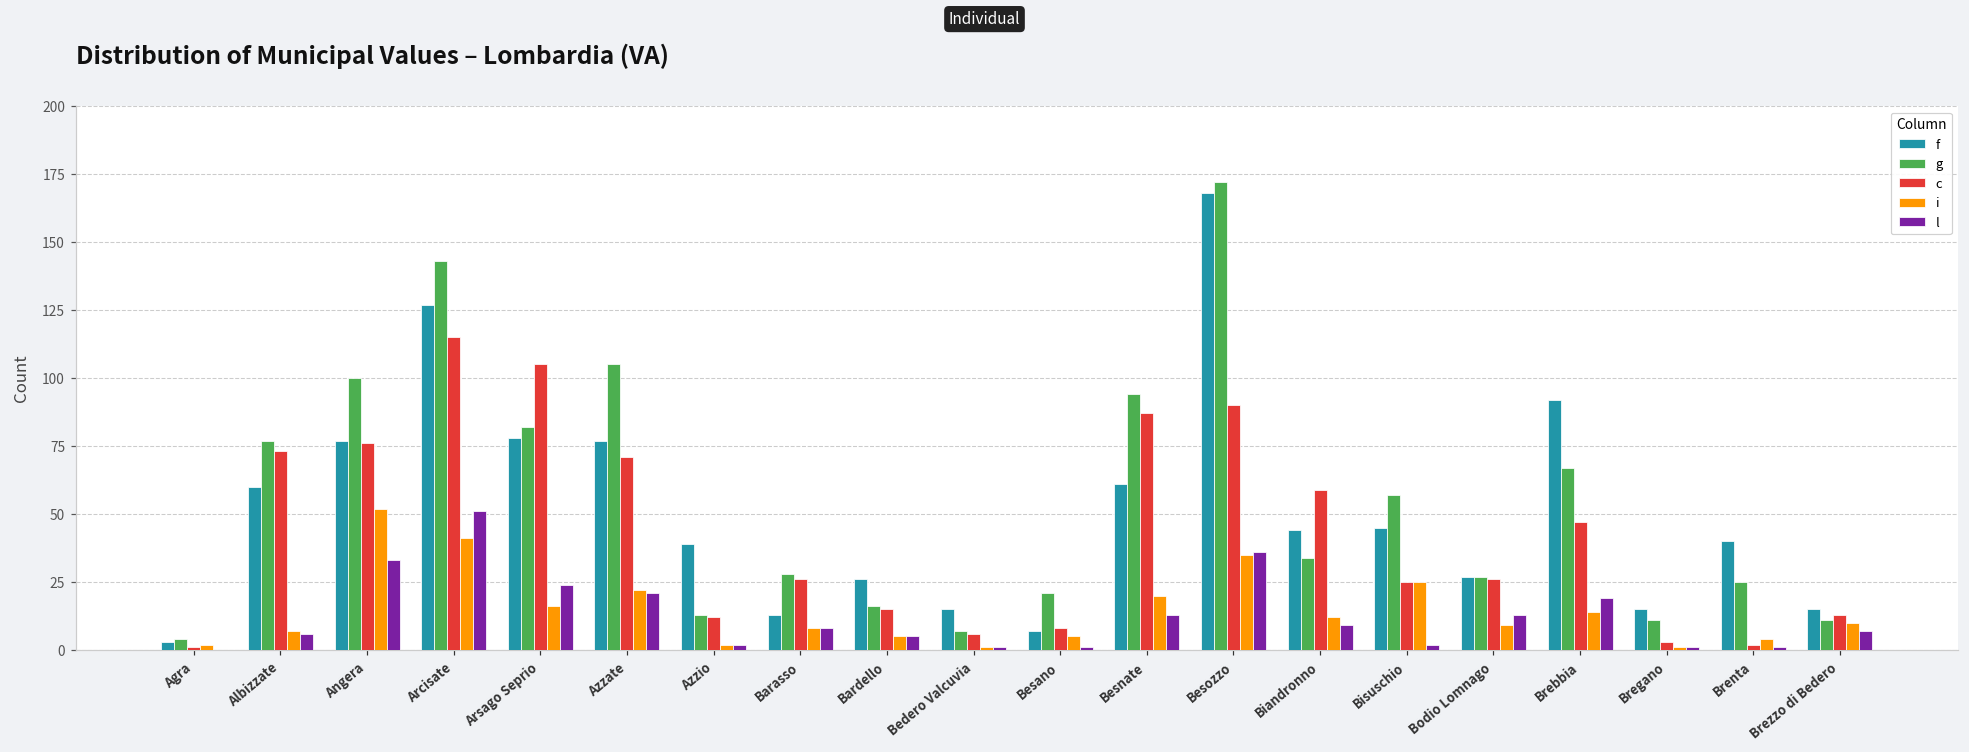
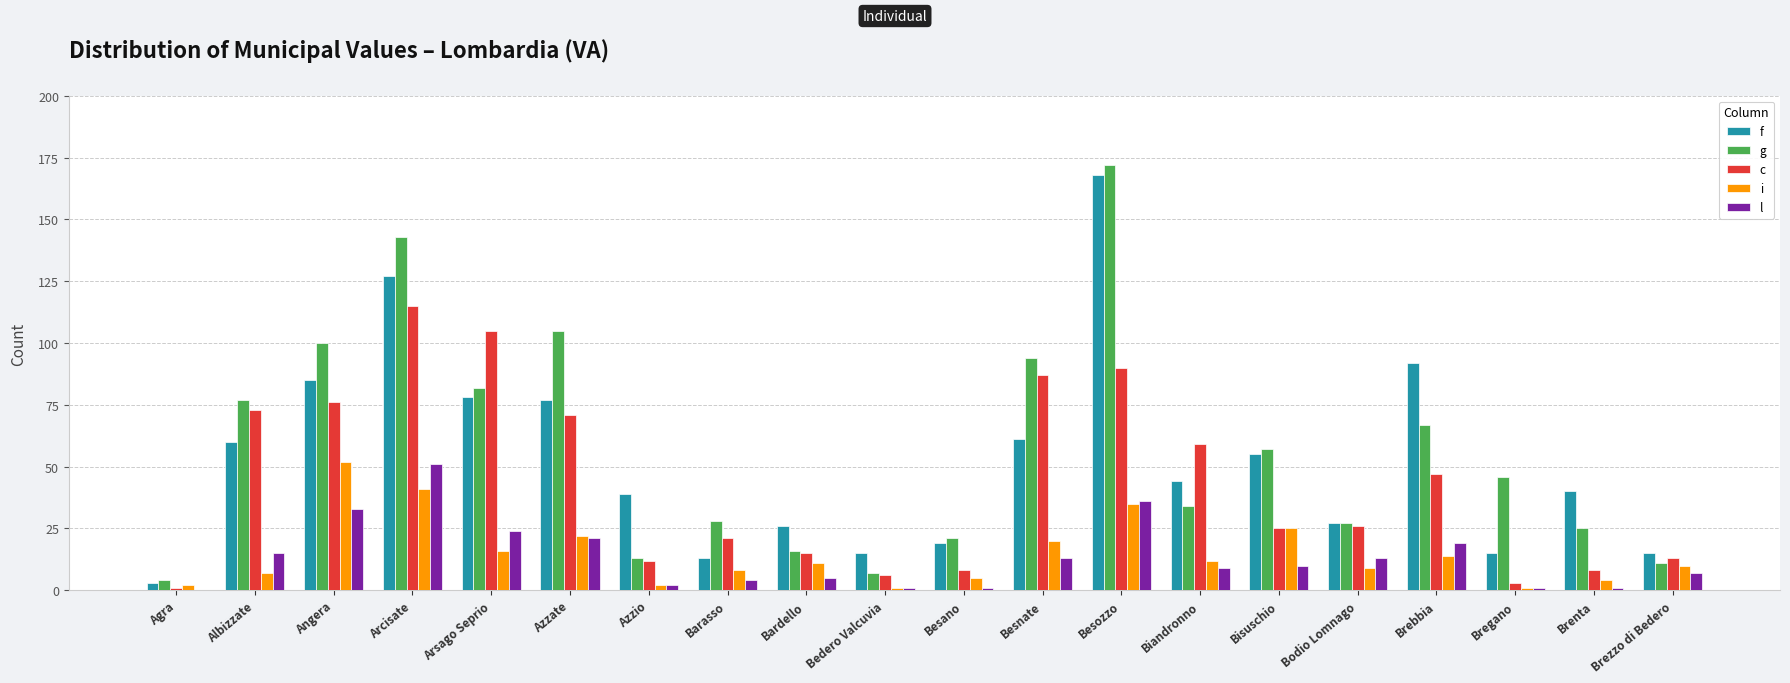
l, Albizzate: 6 -> 15
f, Angera: 77 -> 85
c, Barasso: 26 -> 21
l, Barasso: 8 -> 4
i, Bardello: 5 -> 11
f, Besano: 7 -> 19
f, Bisuschio: 45 -> 55
l, Bisuschio: 2 -> 10
g, Bregano: 11 -> 46
c, Brenta: 2 -> 8
